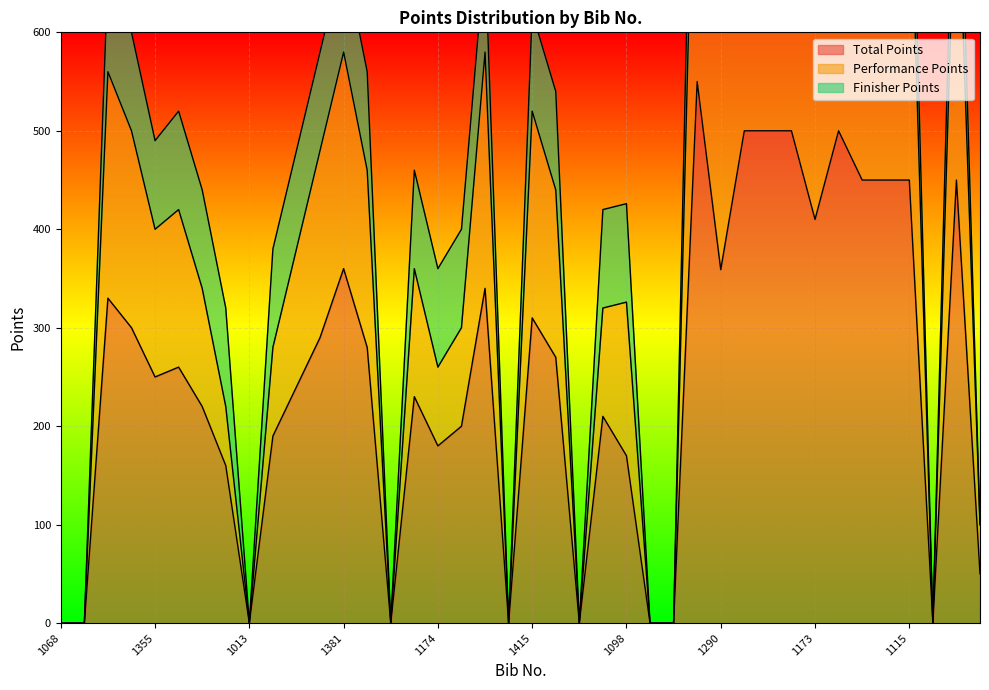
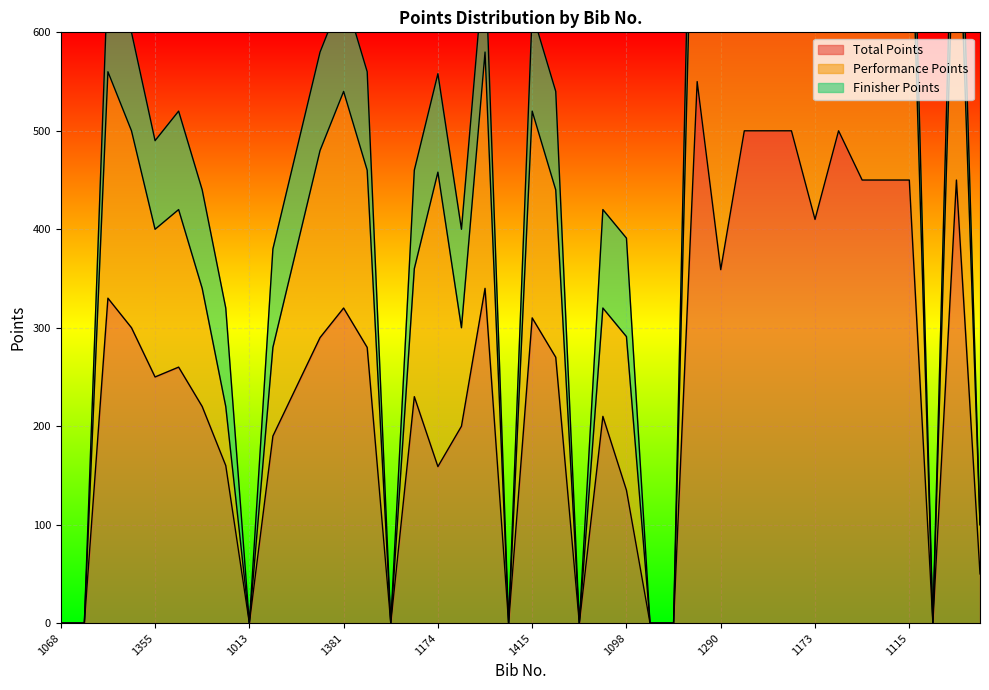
Total Points, 1381: 360 -> 320
Total Points, 1174: 180 -> 160
Performance Points, 1174: 80 -> 300
Total Points, 1098: 170 -> 140
